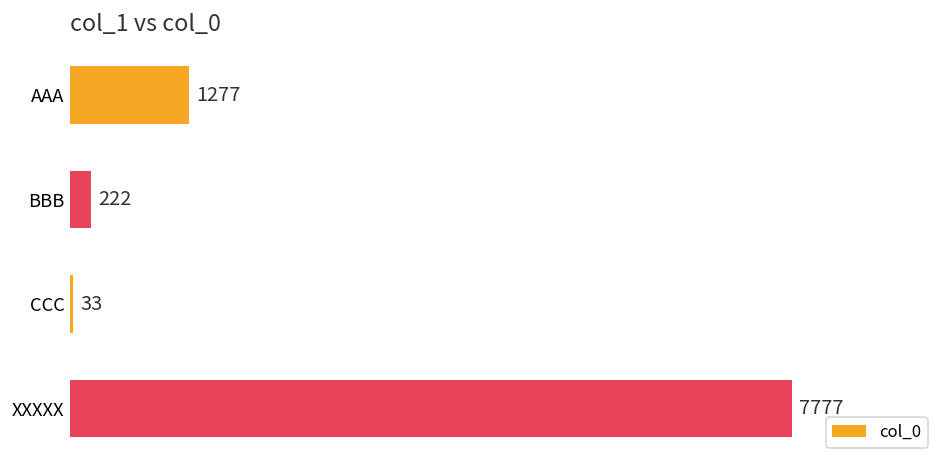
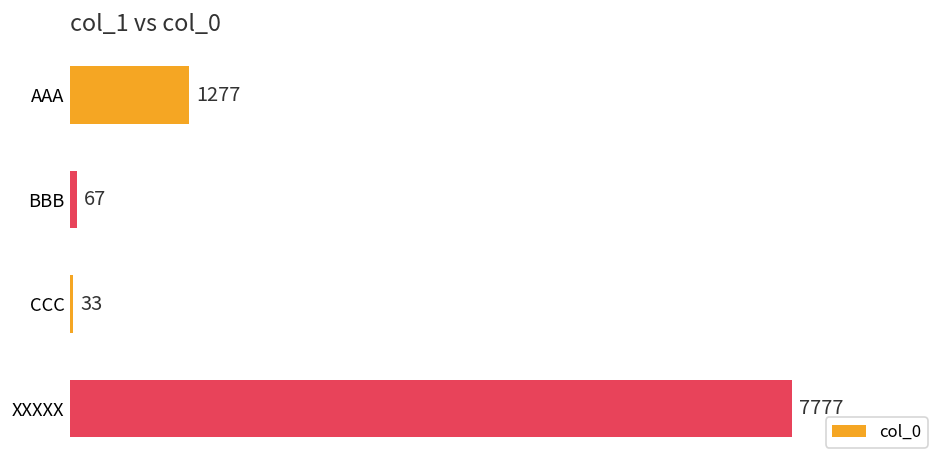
BBB: 222 -> 67
